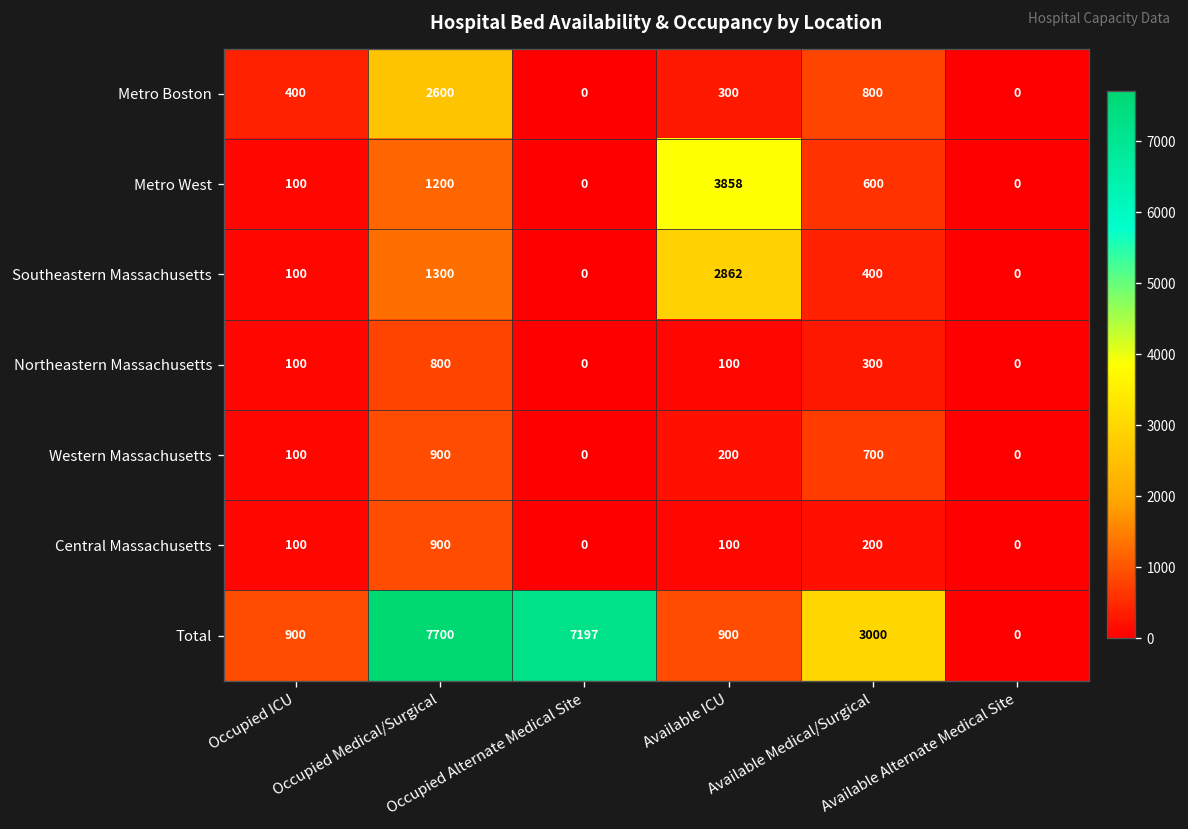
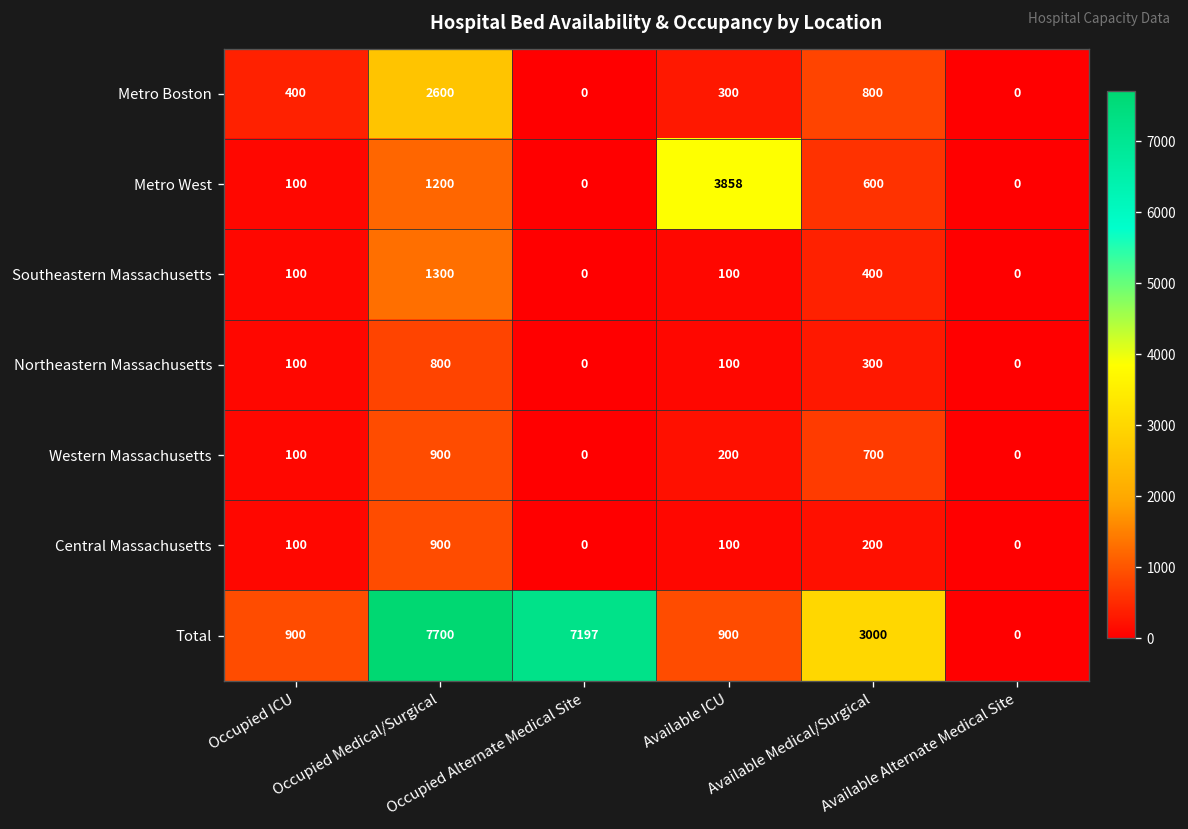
Southeastern Massachusetts, Available ICU: 2862 -> 100
